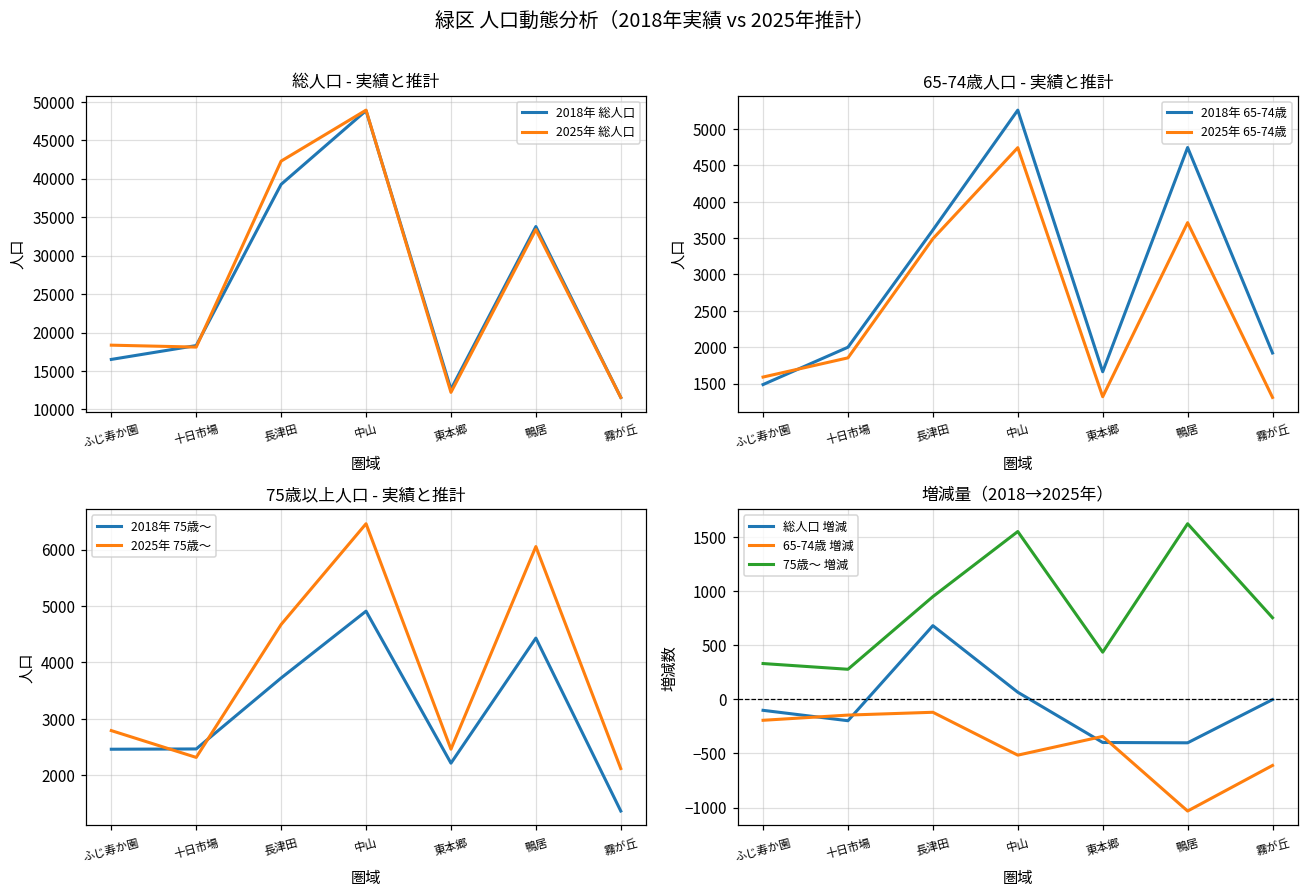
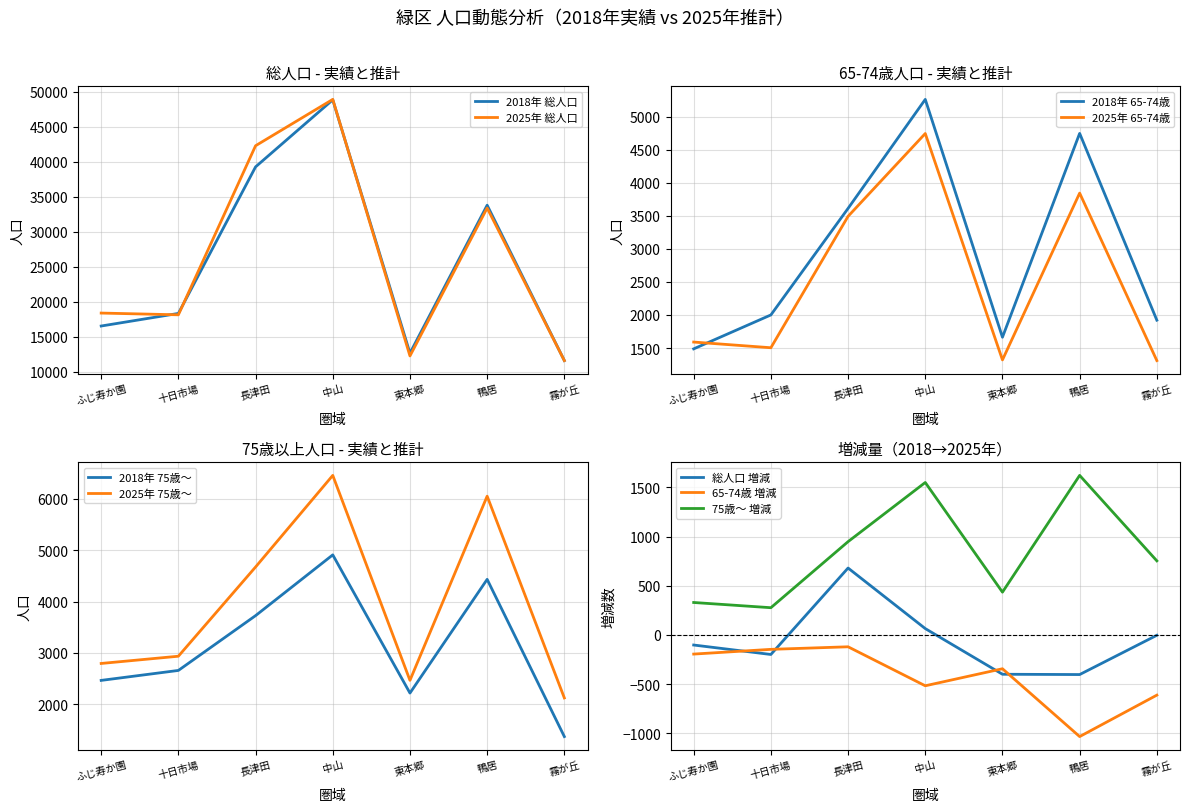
65-74歳人口 - 実績と推計, 2025年 65-74歳, 十日市場: 1900 -> 1500
65-74歳人口 - 実績と推計, 2025年 65-74歳, 鴨居: 3700 -> 3800
75歳以上人口 - 実績と推計, 2018年 75歳～, 十日市場: 2500 -> 2700
75歳以上人口 - 実績と推計, 2025年 75歳～, 十日市場: 2300 -> 2900
